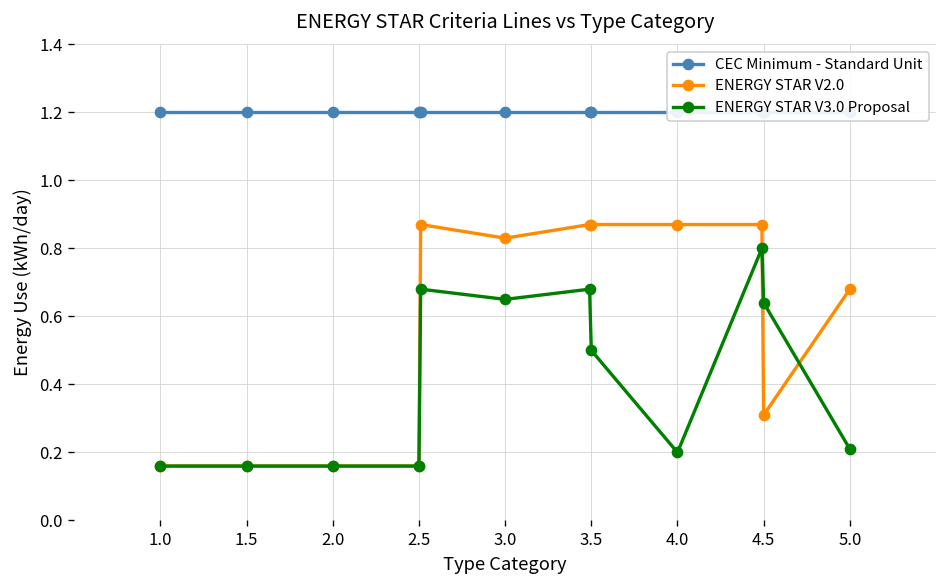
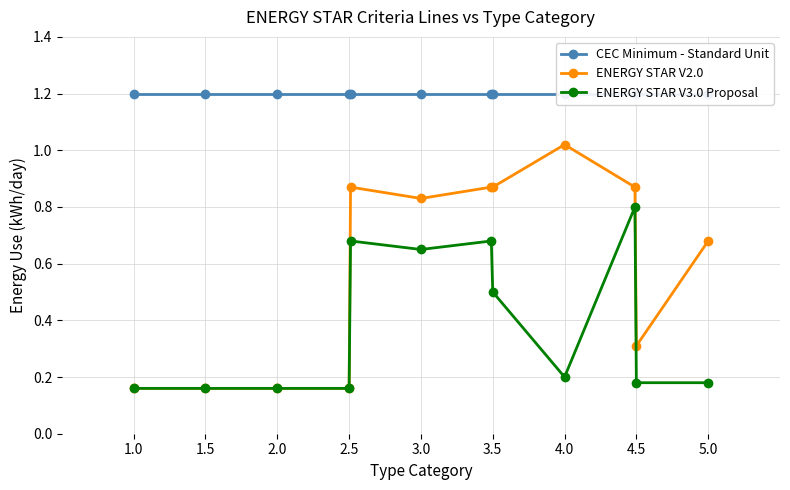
ENERGY STAR V2.0, 4.0: 0.87 -> 1.02
ENERGY STAR V3.0 Proposal, 4.5: 0.64 -> 0.18
ENERGY STAR V3.0 Proposal, 5.0: 0.21 -> 0.18
